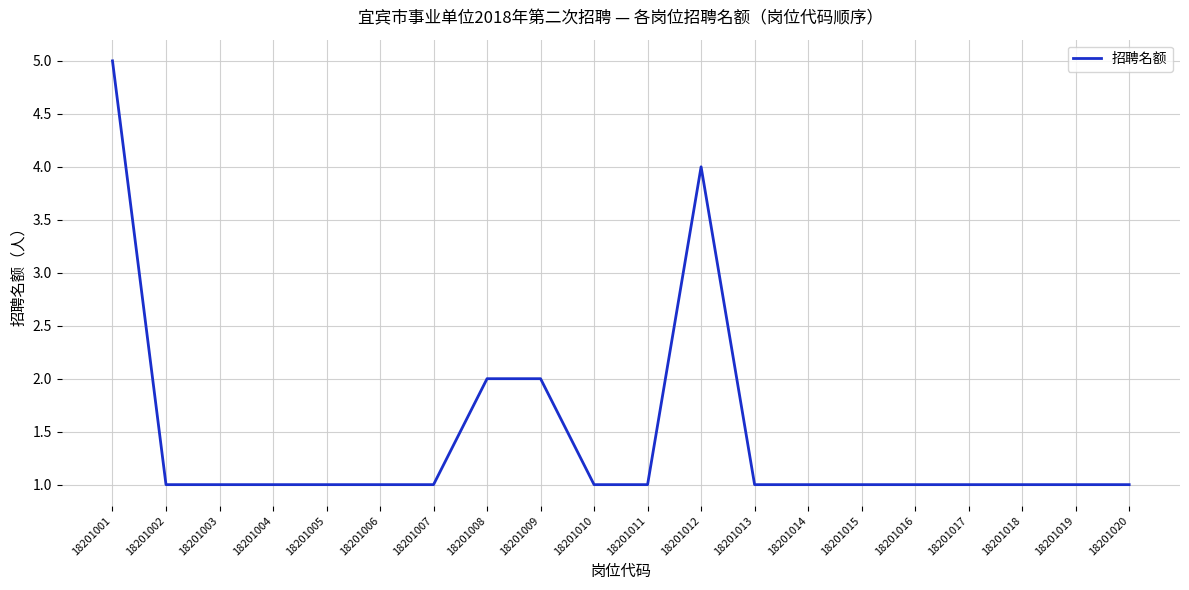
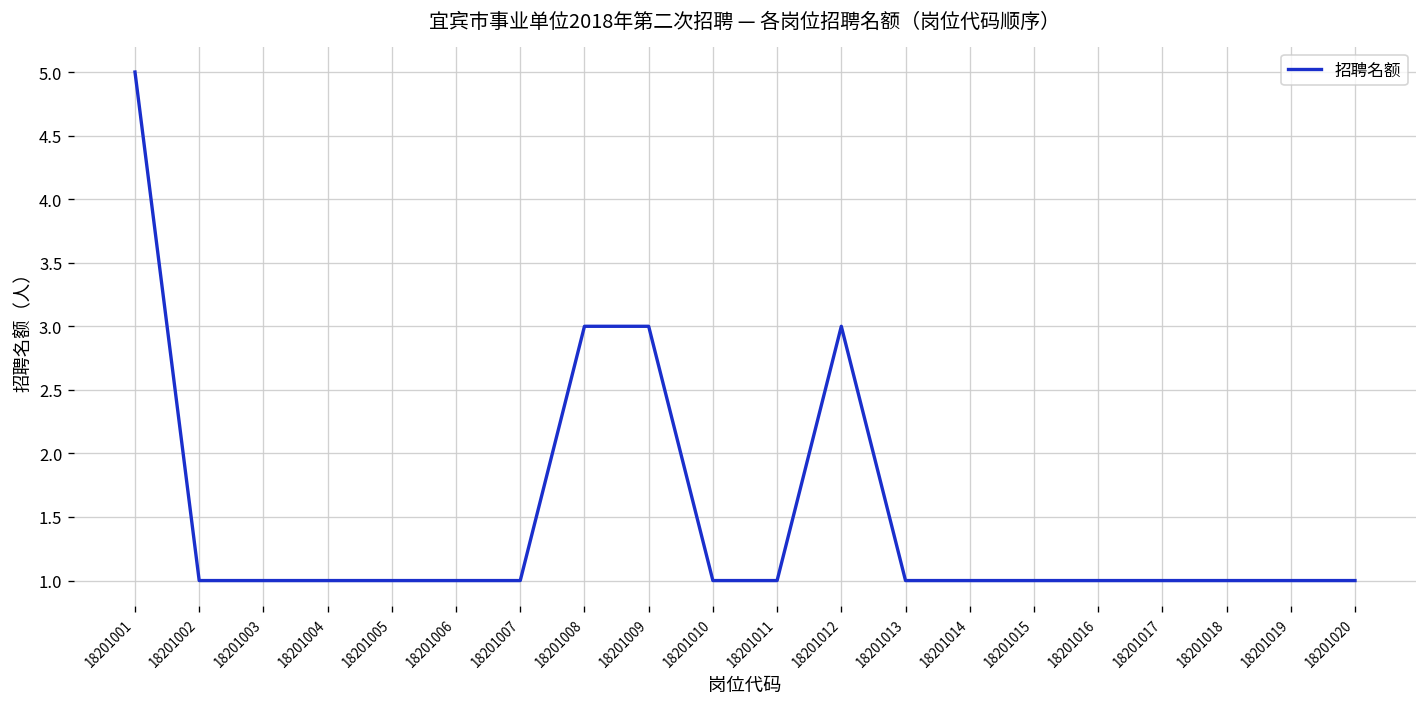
18201008: 2 -> 3
18201009: 2 -> 3
18201012: 4 -> 3
